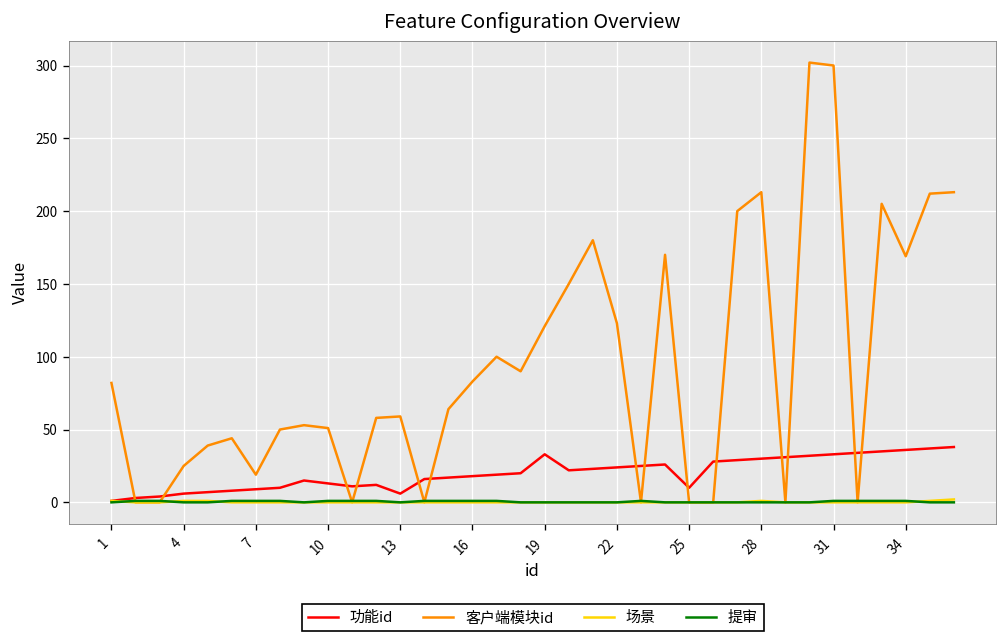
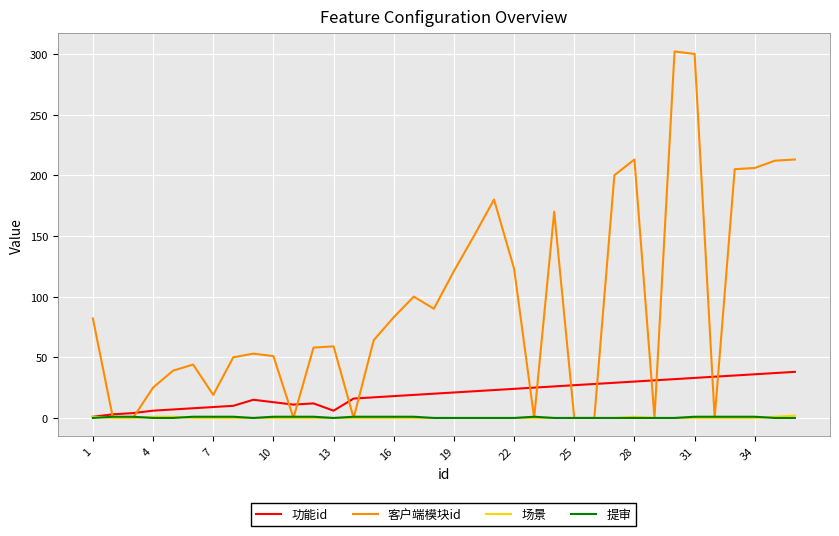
功能id, 19: 33 -> 21
功能id, 25: 10 -> 27
客户端模块id, 34: 169 -> 206
